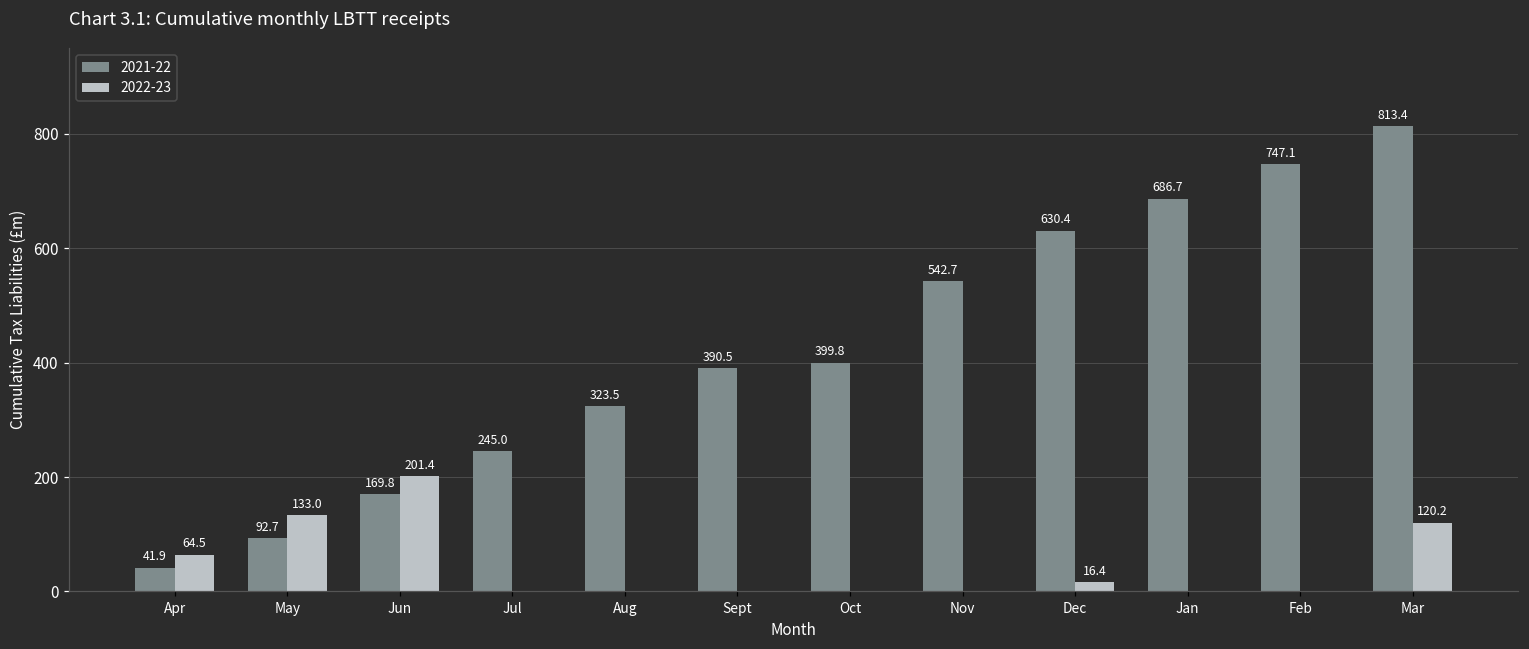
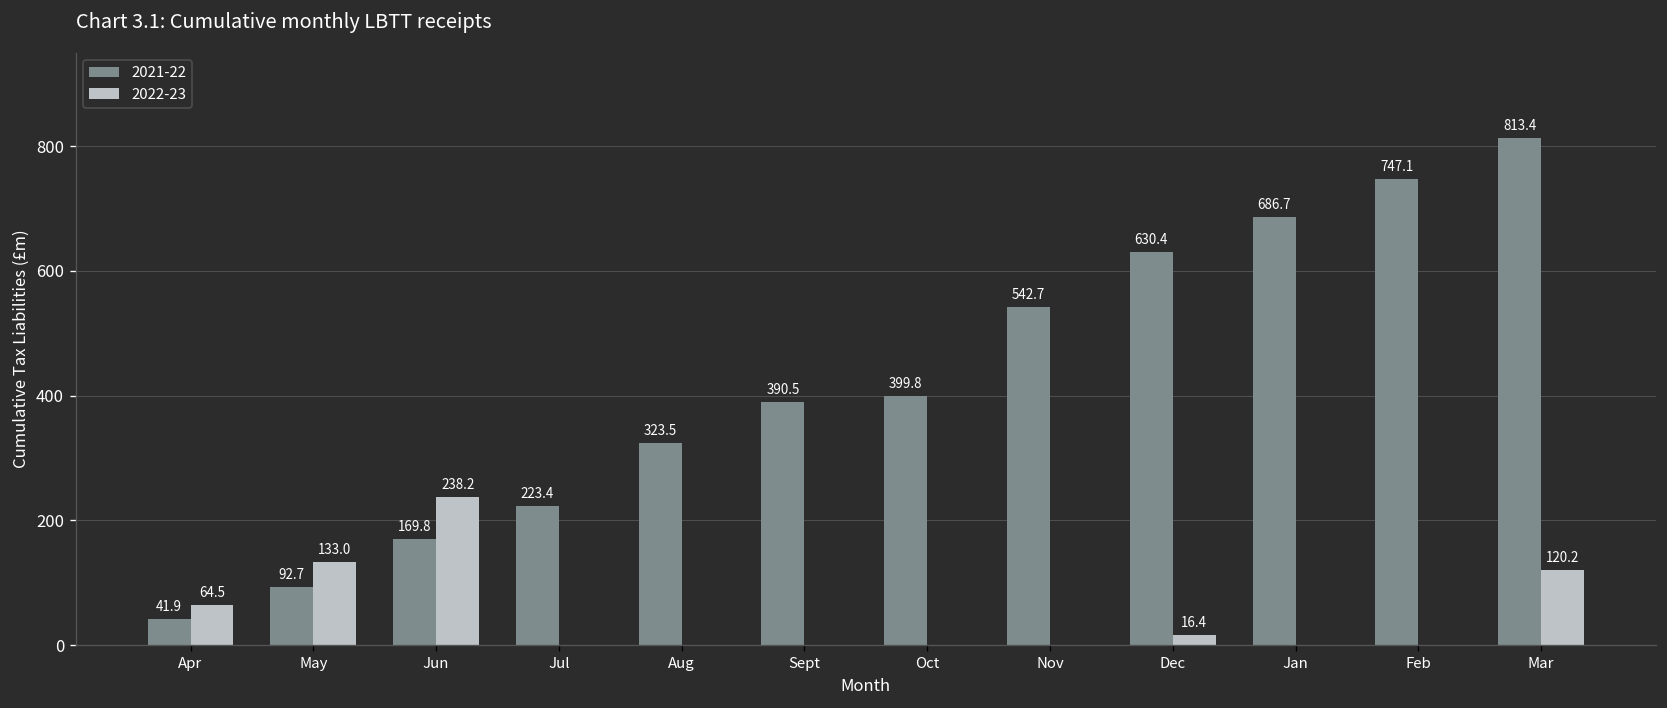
2022-23, Jun: 201.4 -> 238.2
2021-22, Jul: 245.0 -> 223.4
